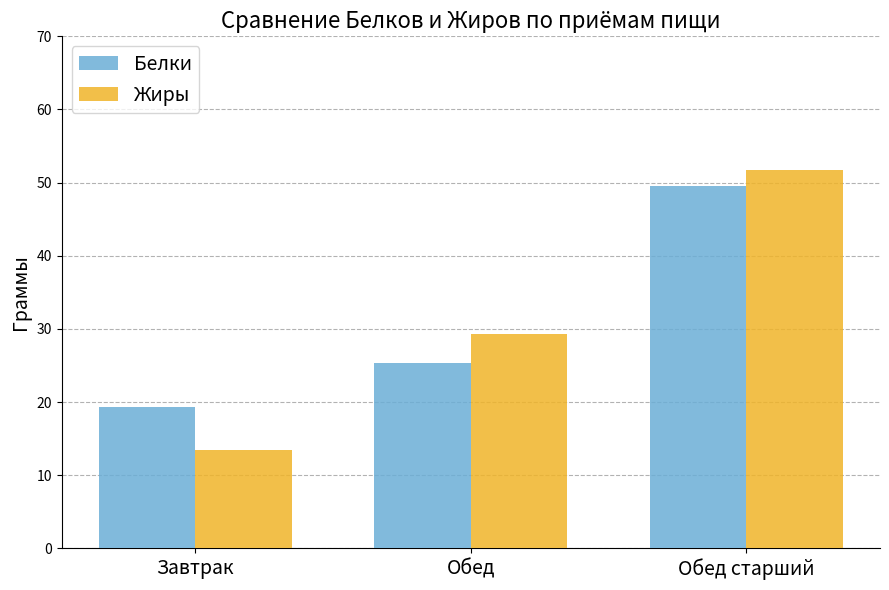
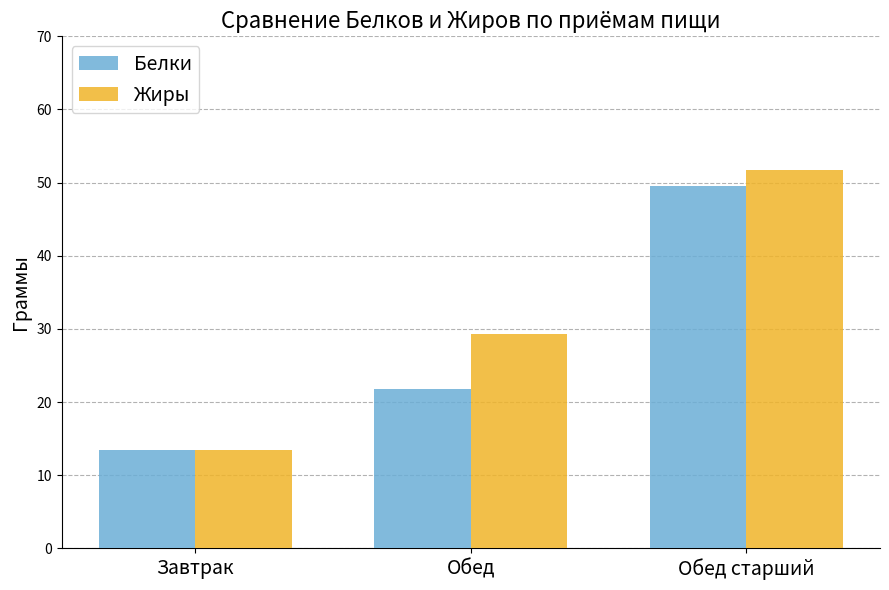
Белки, Завтрак: 19 -> 13
Белки, Обед: 25 -> 22
